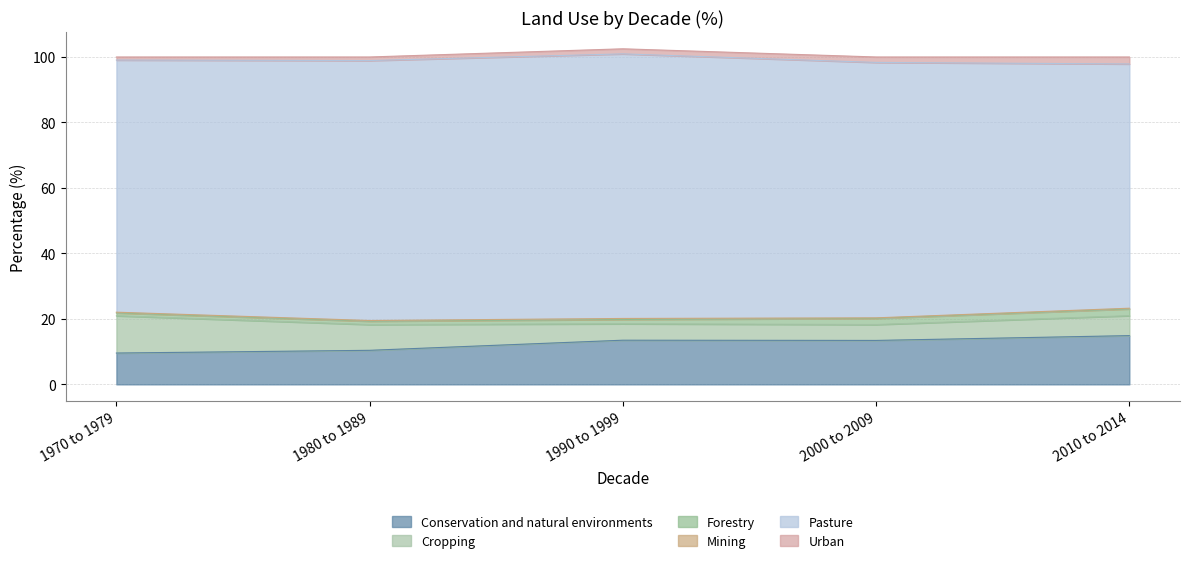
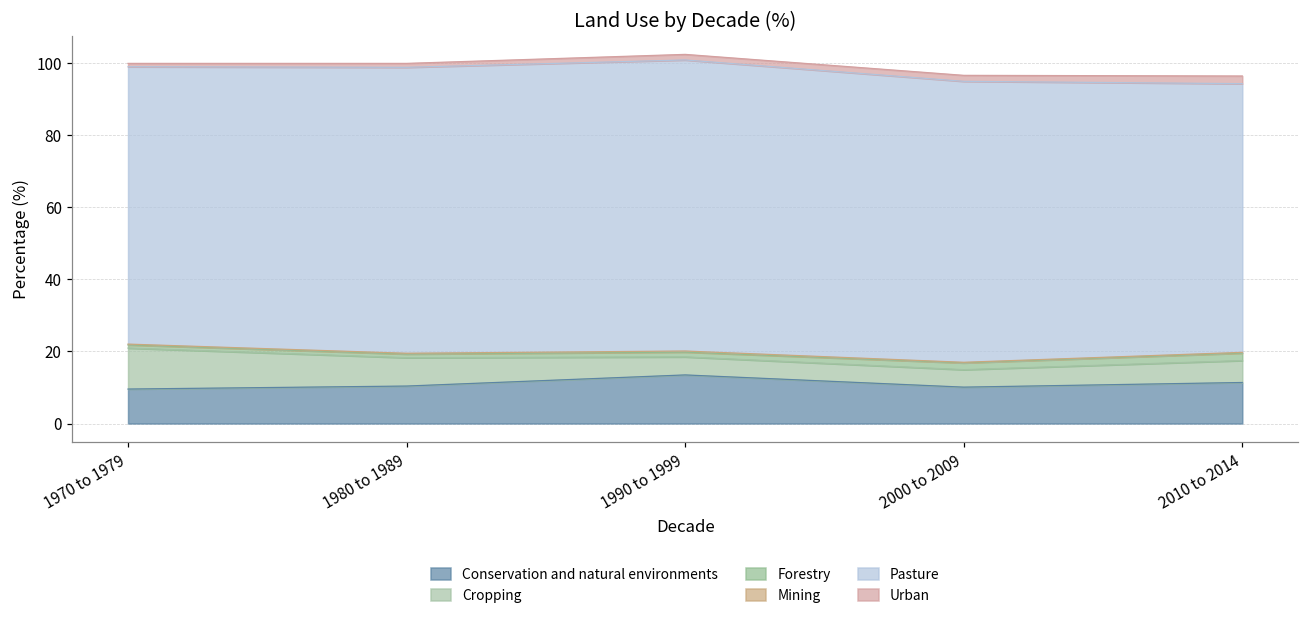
Conservation and natural environments, 2000 to 2009: 13 -> 10
Conservation and natural environments, 2010 to 2014: 15 -> 11
